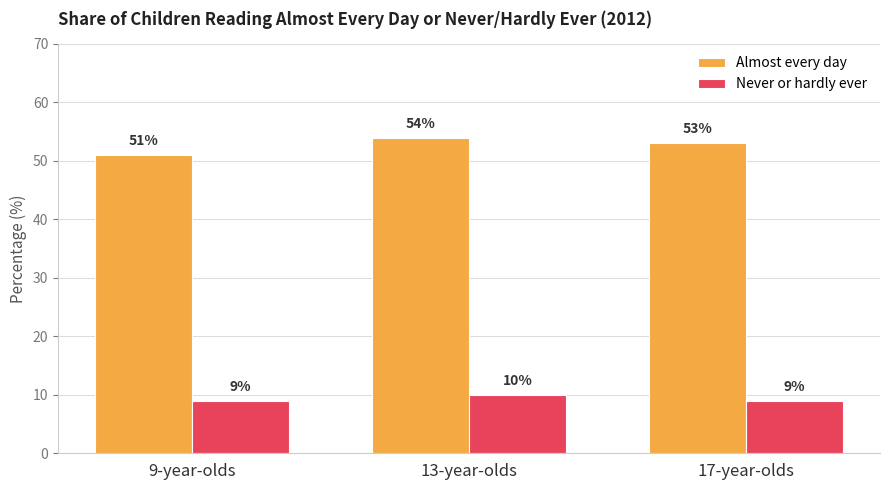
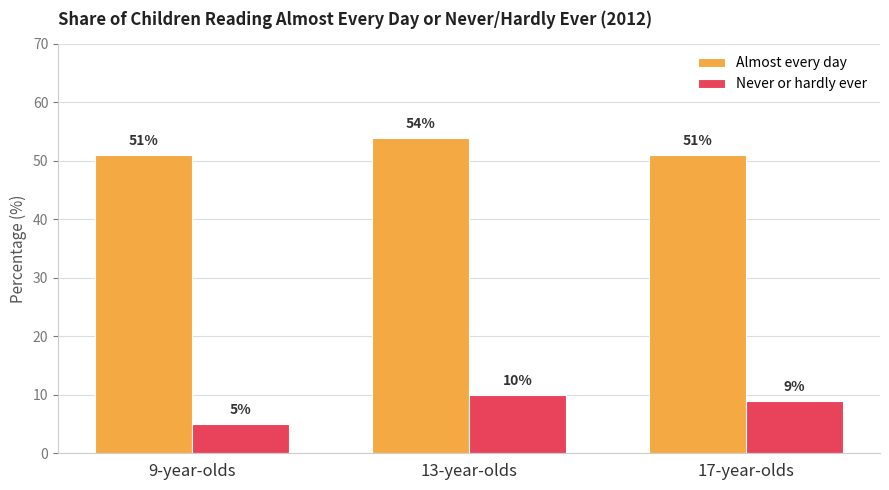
Never or hardly ever, 9-year-olds: 9% -> 5%
Almost every day, 17-year-olds: 53% -> 51%
